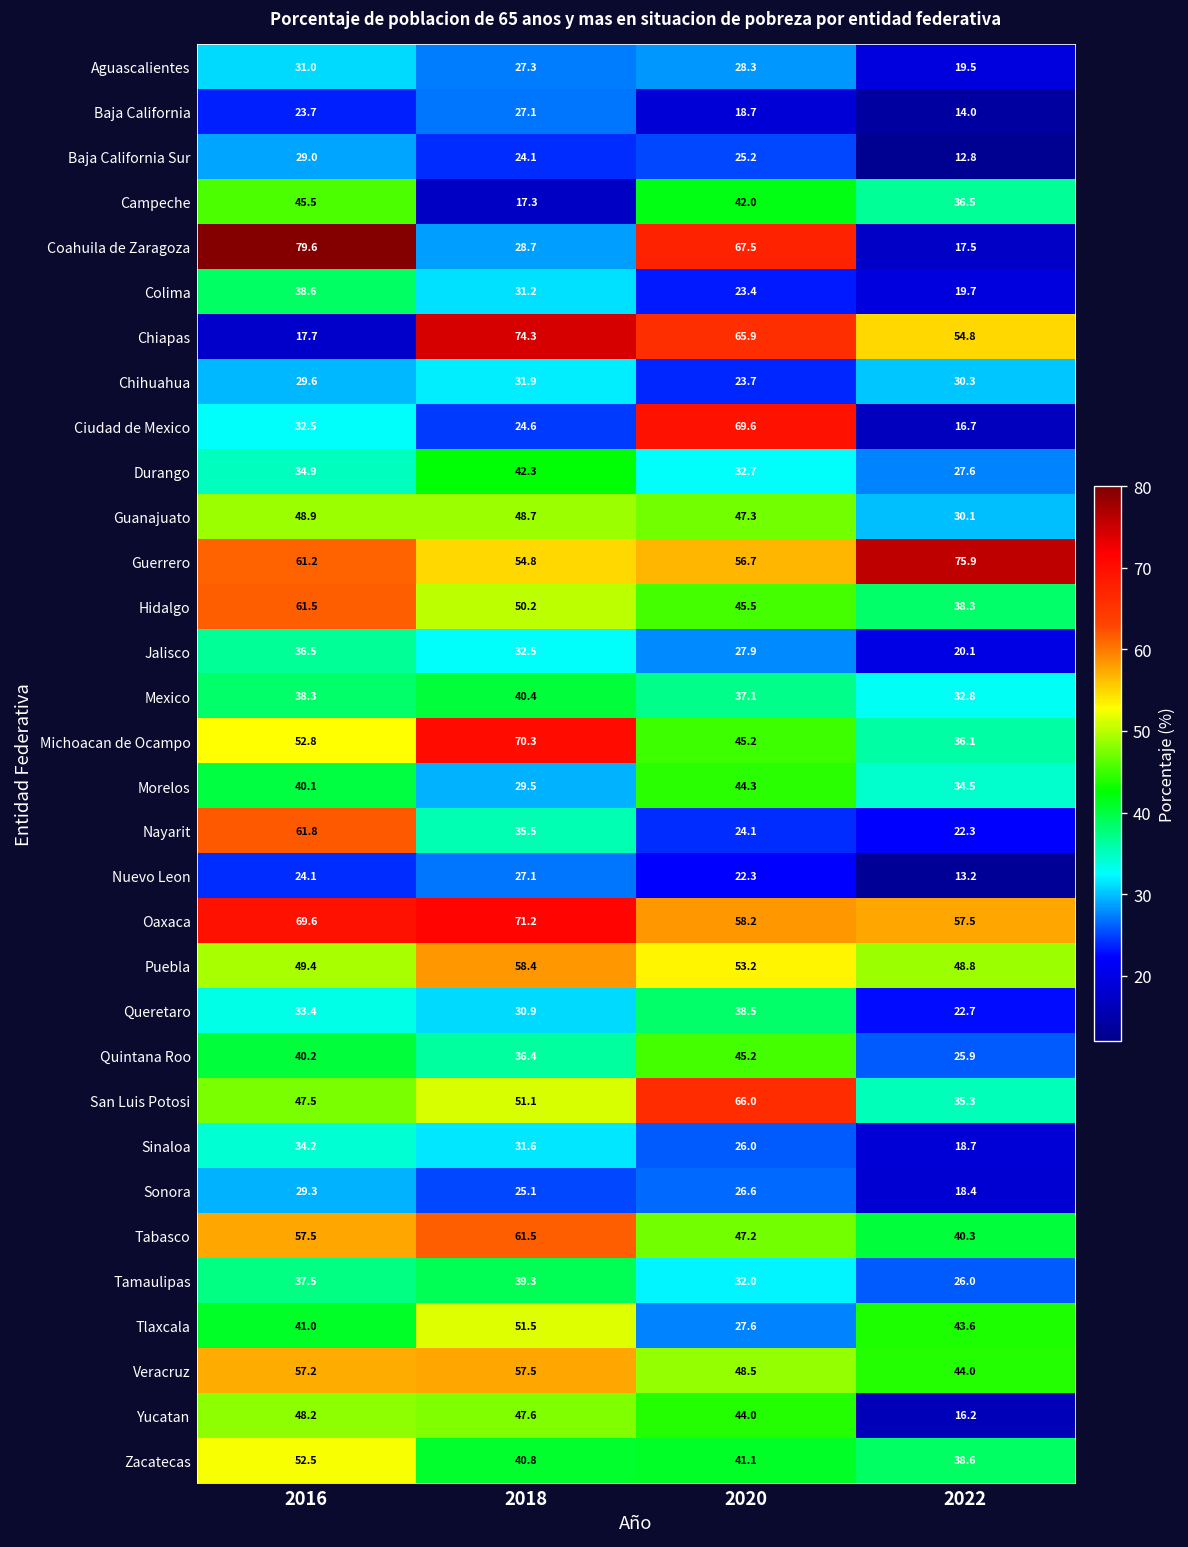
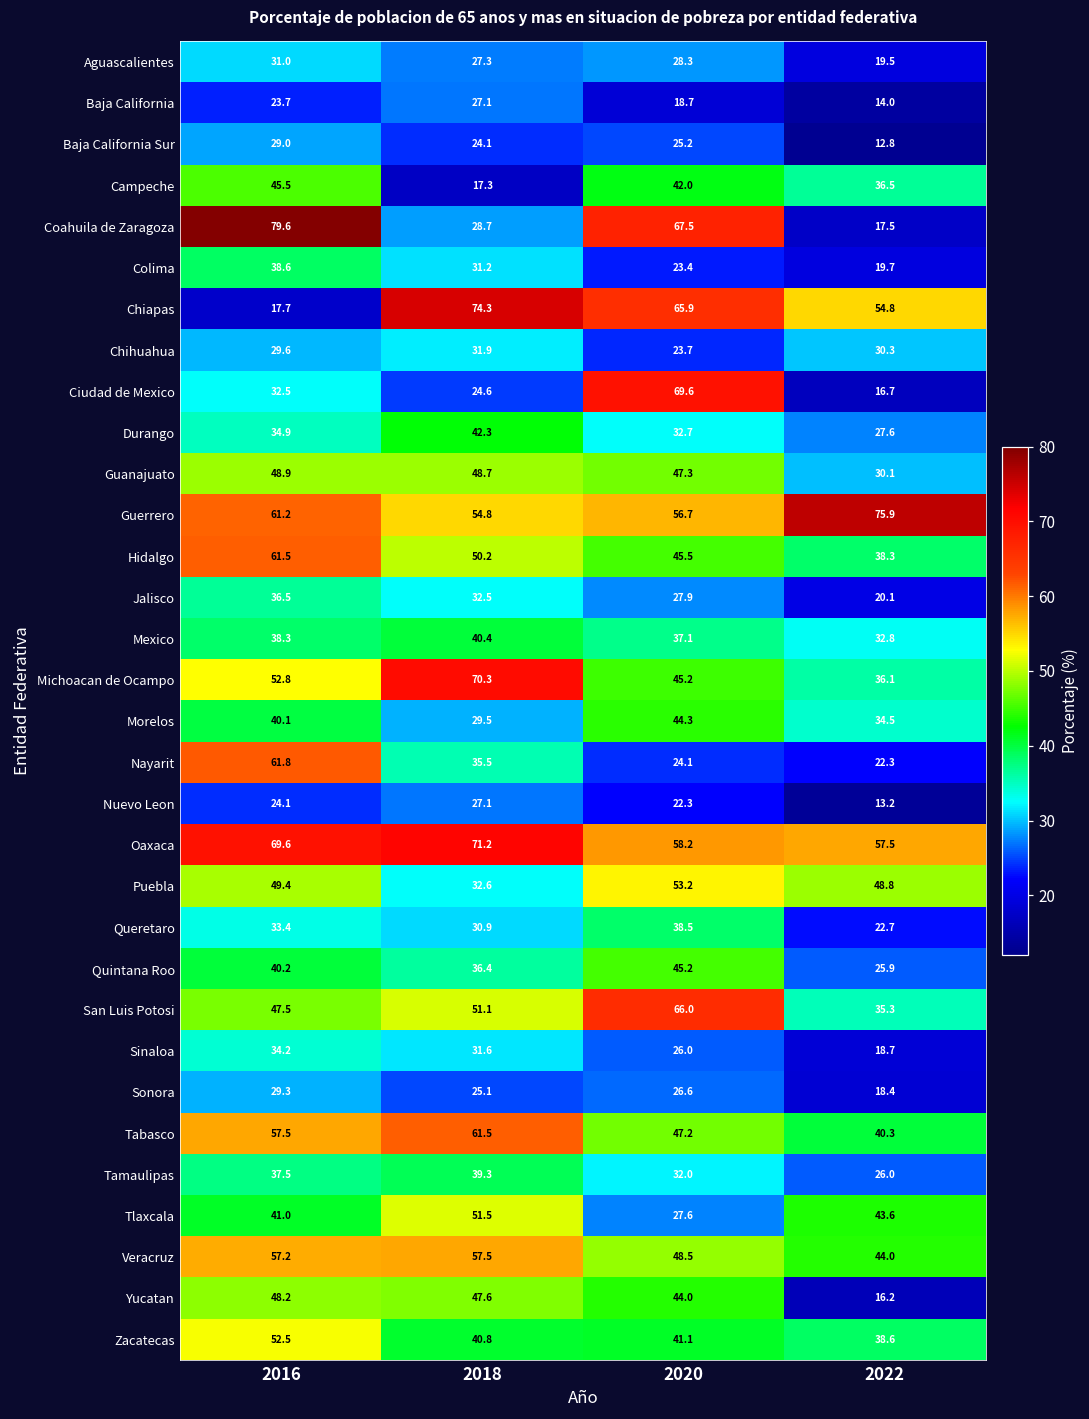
Puebla, 2018: 58.4 -> 32.6
